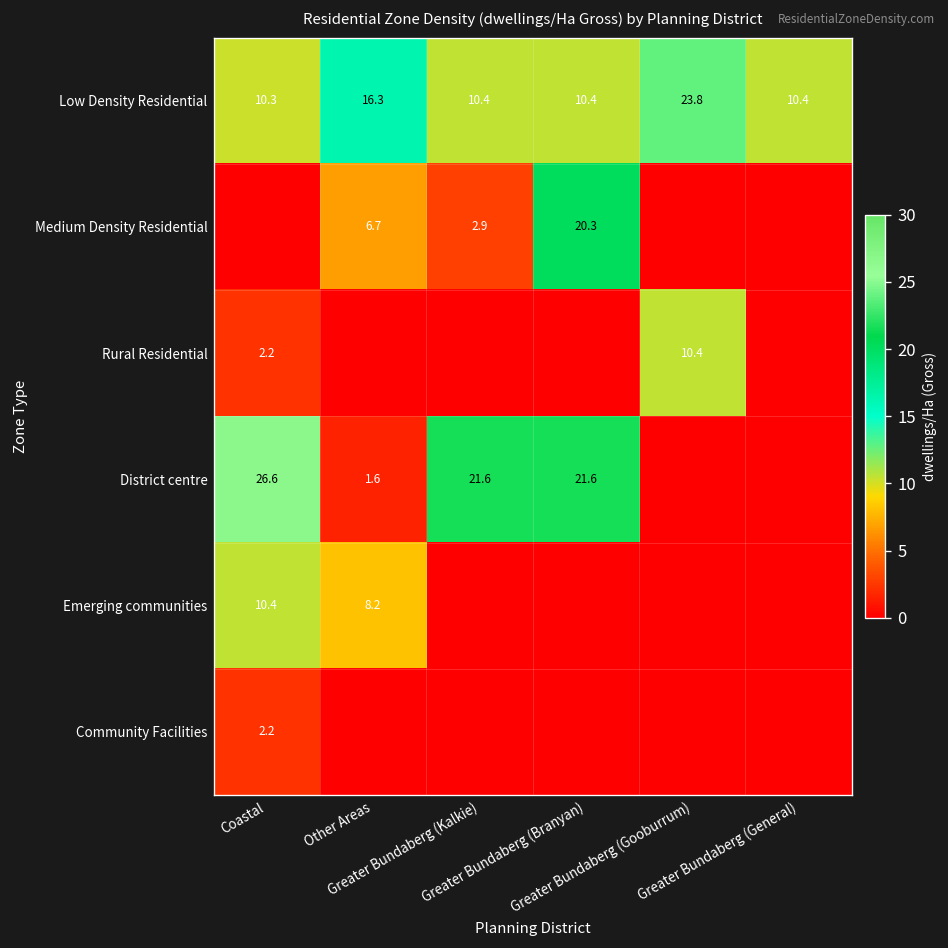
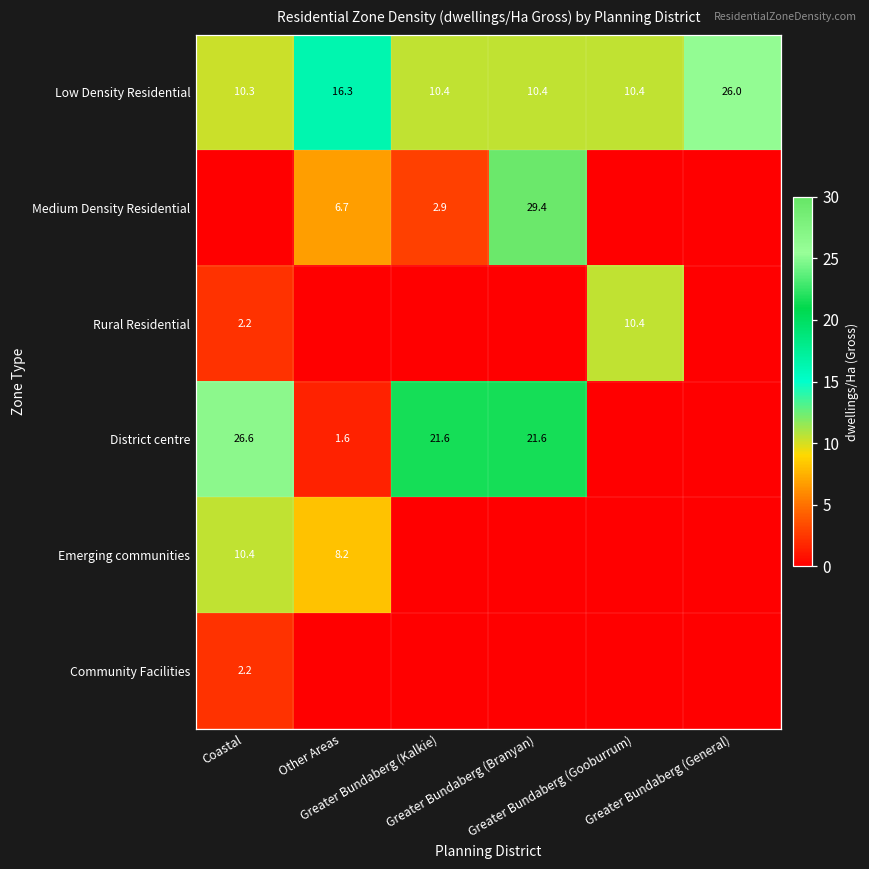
Low Density Residential, Greater Bundaberg (Gooburrum): 23.8 -> 10.4
Low Density Residential, Greater Bundaberg (General): 10.4 -> 26.0
Medium Density Residential, Greater Bundaberg (Branyan): 20.3 -> 29.4
